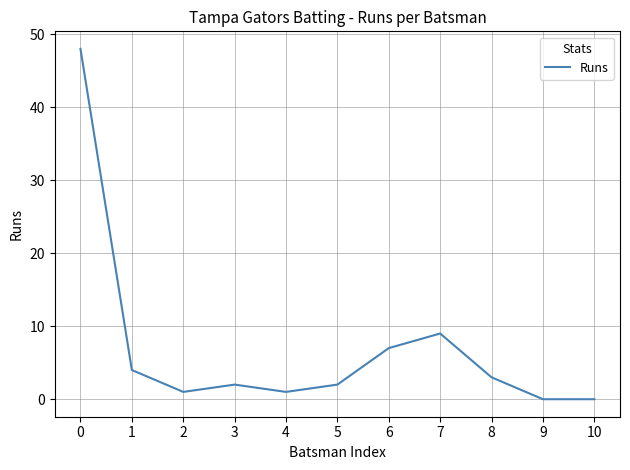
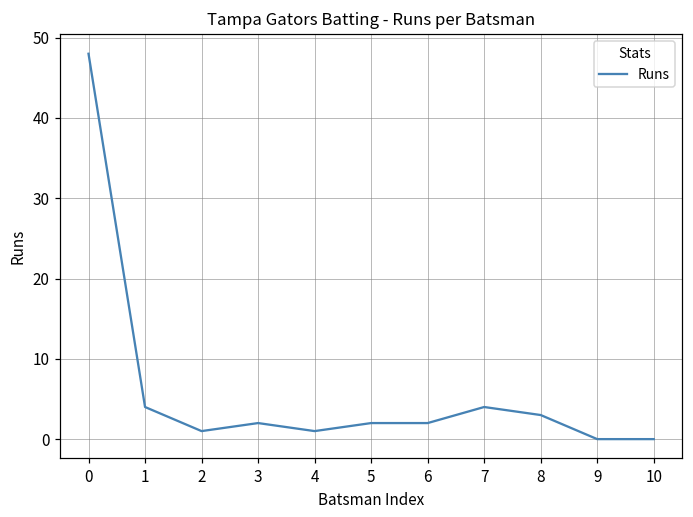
6: 7 -> 2
7: 9 -> 4
